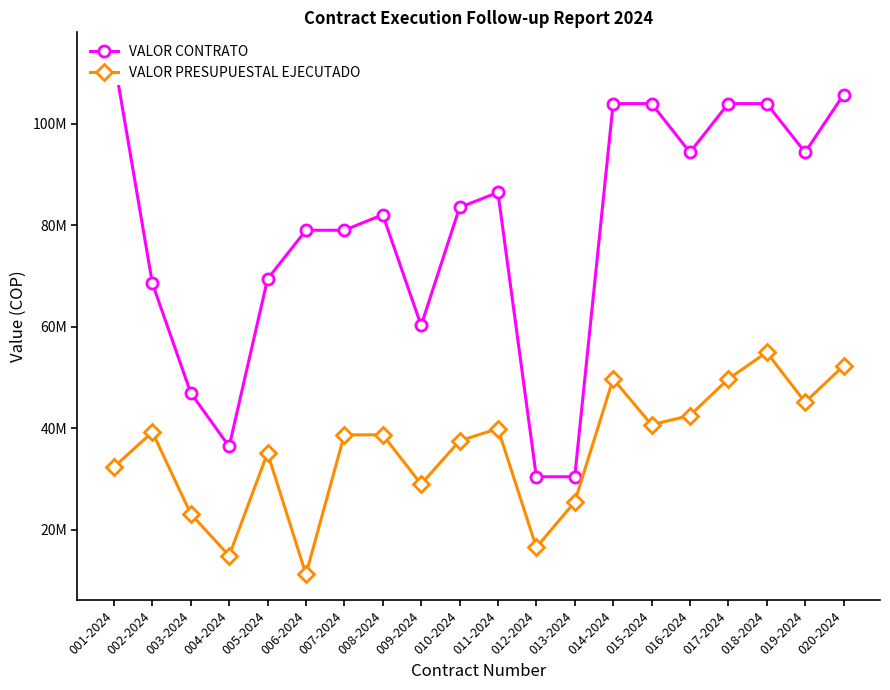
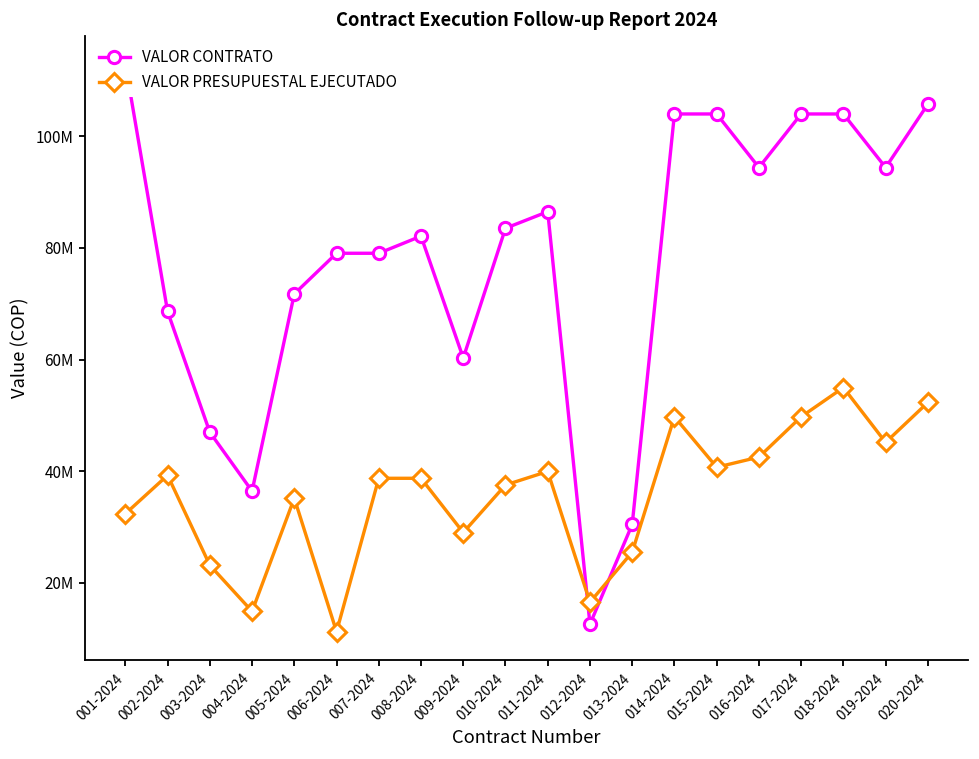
VALOR CONTRATO, 005-2024: 69000000 -> 72000000
VALOR CONTRATO, 012-2024: 30000000 -> 13000000
